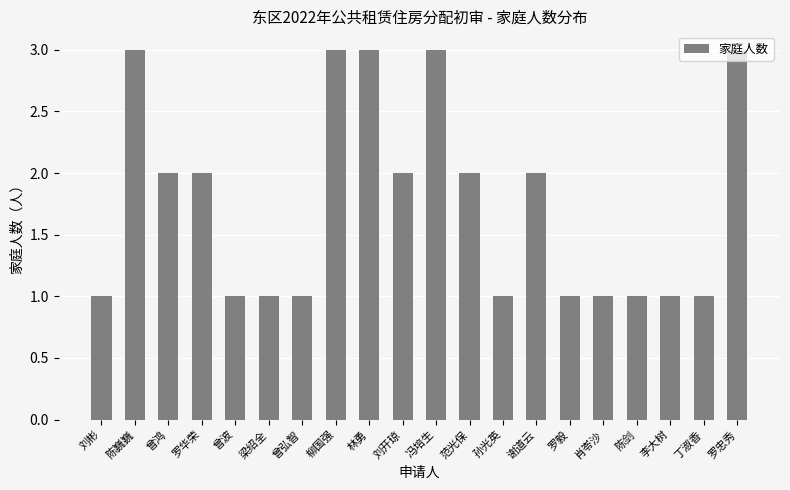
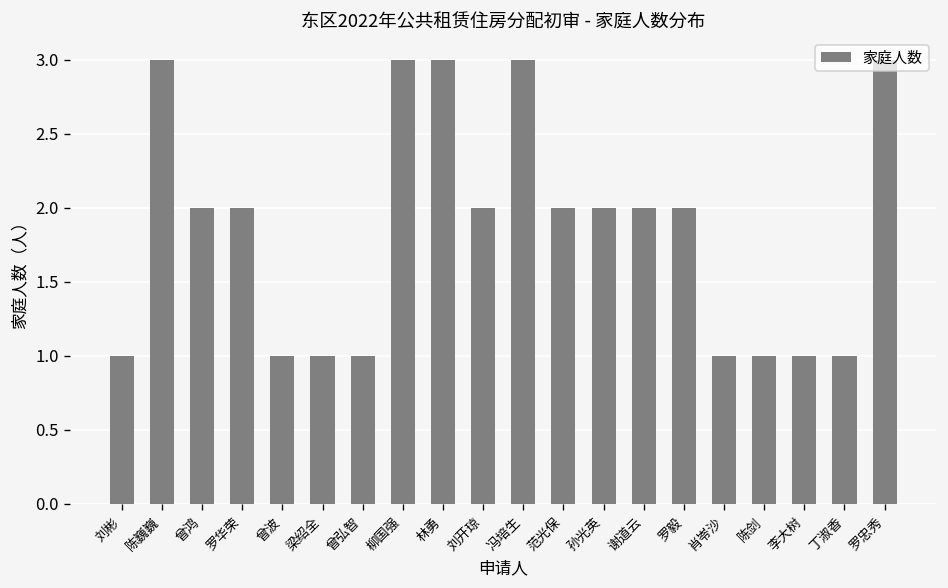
孙光英: 1 -> 2
罗毅: 1 -> 2
